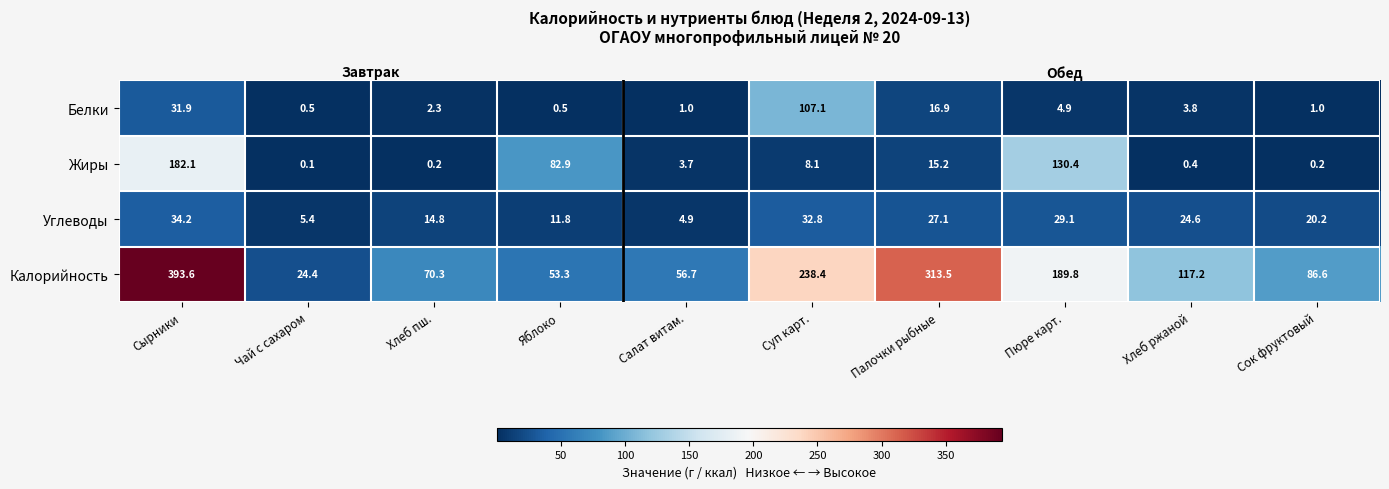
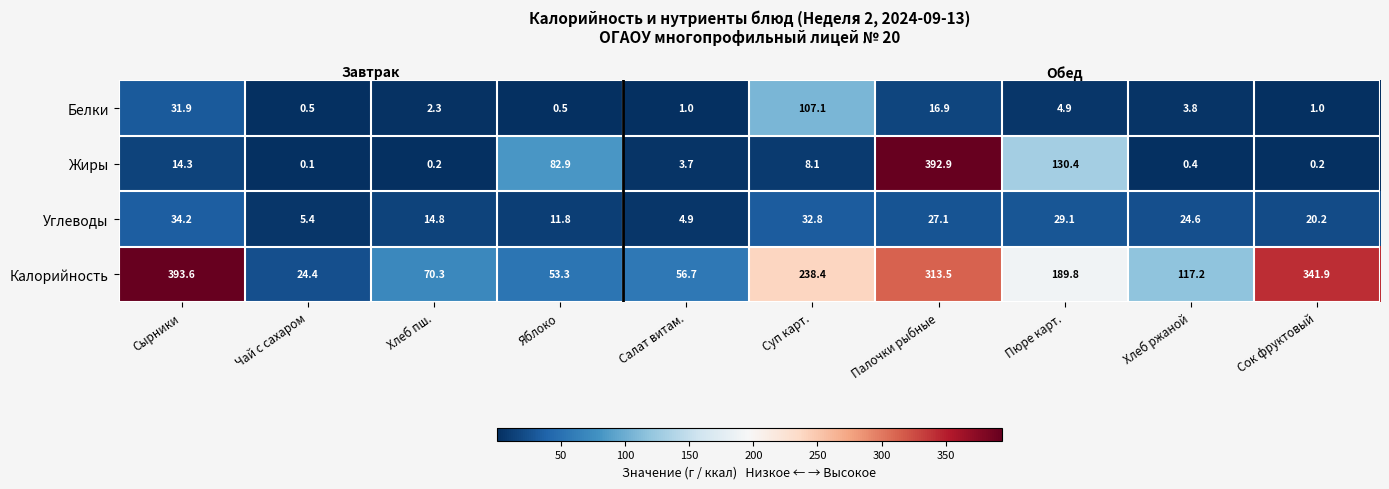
Жиры, Сырники: 182.1 -> 14.3
Жиры, Палочки рыбные: 15.2 -> 392.9
Калорийность, Сок фруктовый: 86.6 -> 341.9
